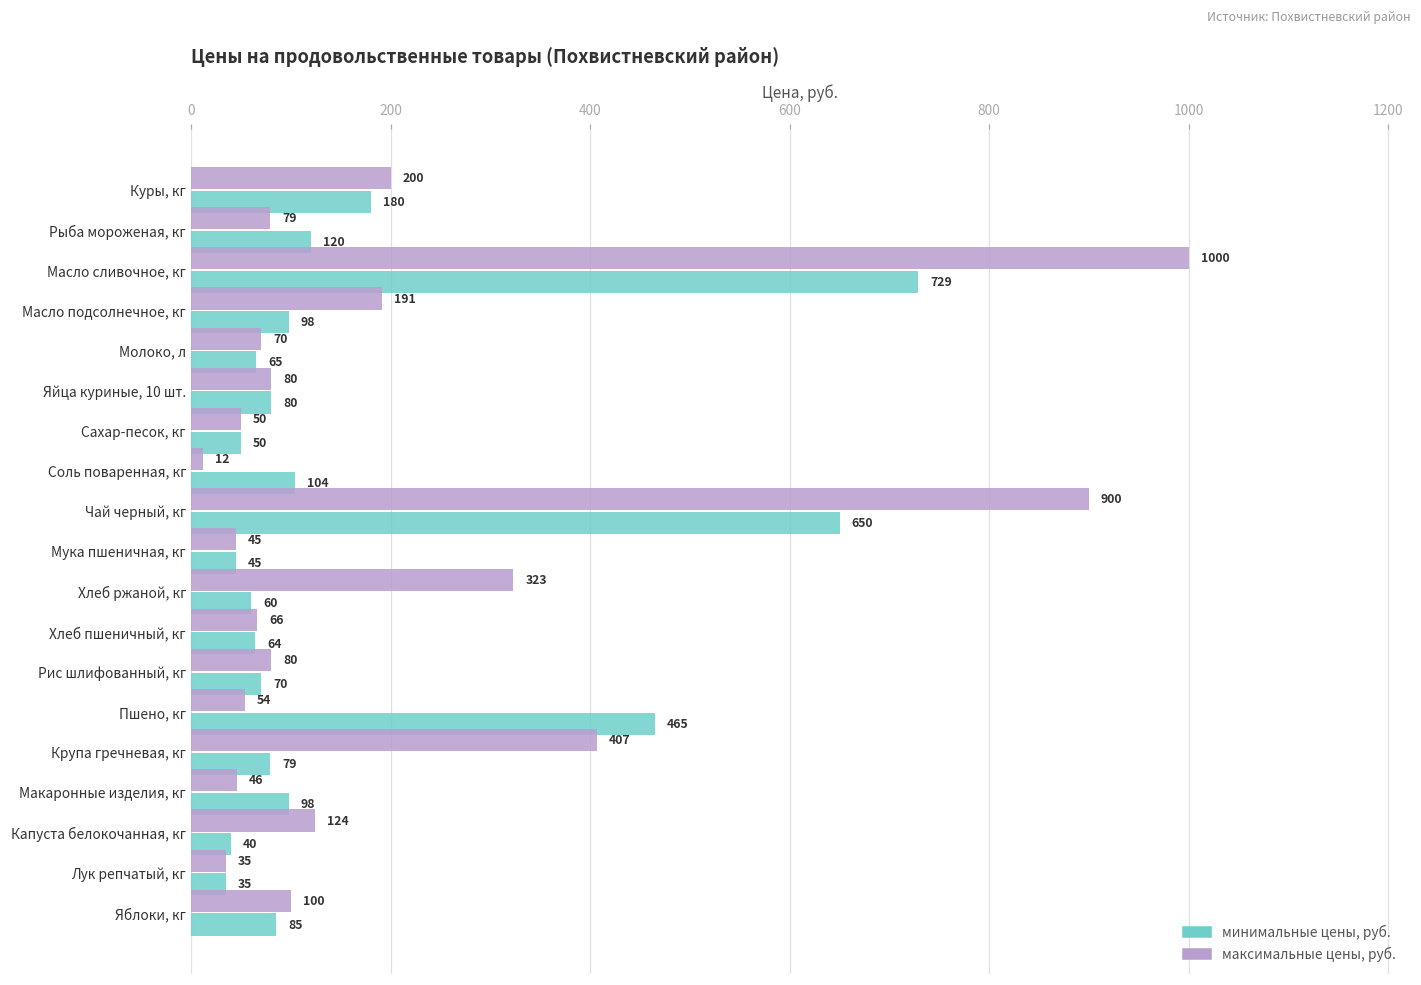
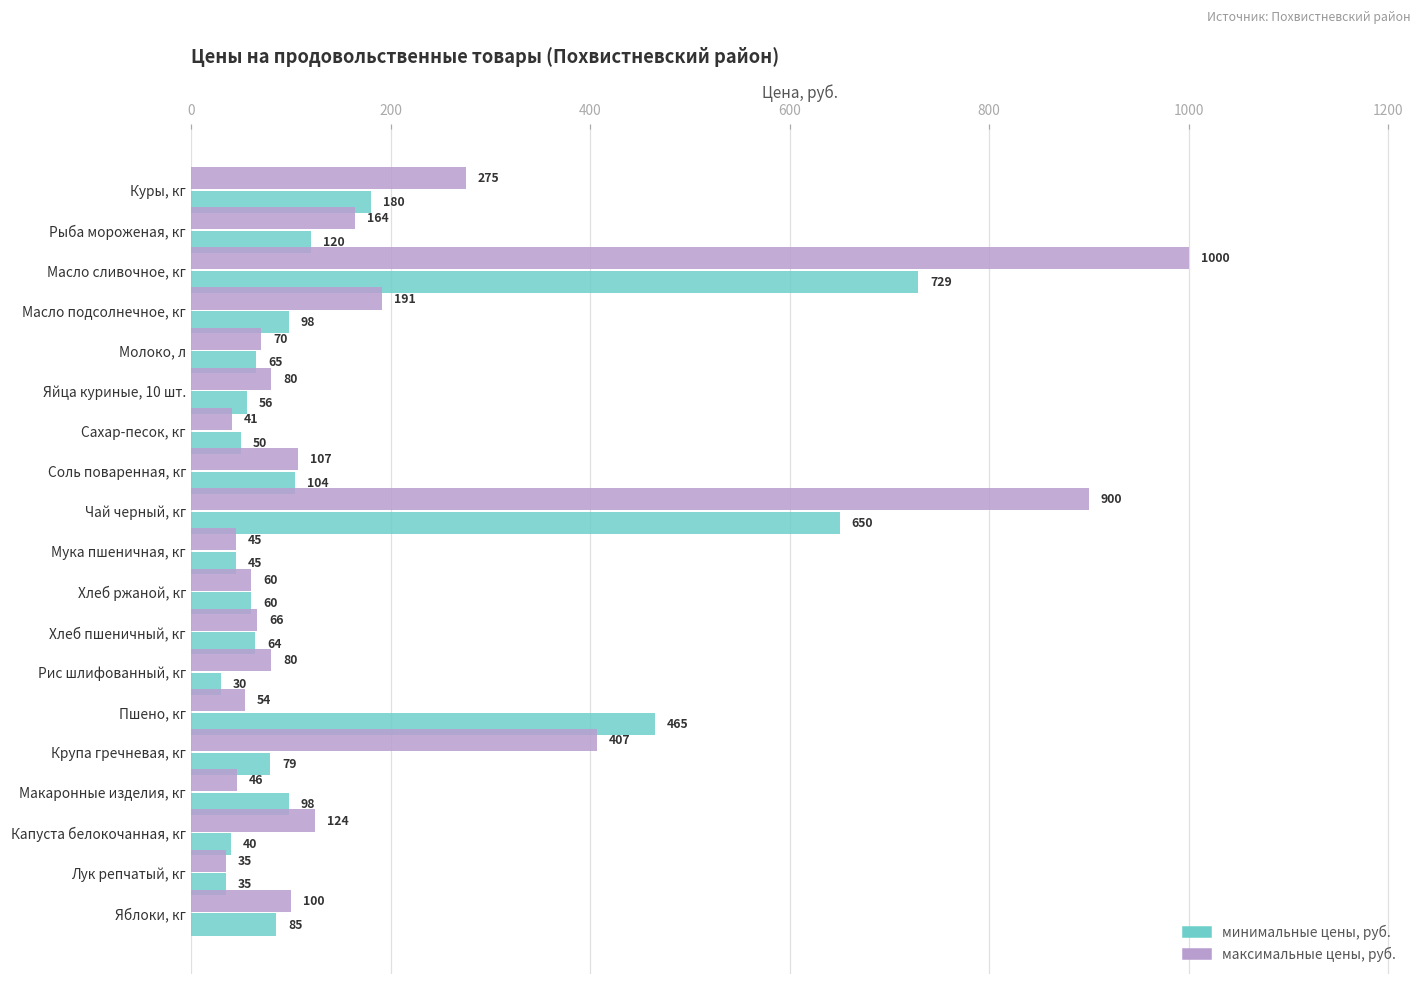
максимальные цены, руб., Куры, кг: 200 -> 275
максимальные цены, руб., Рыба мороженая, кг: 79 -> 164
минимальные цены, руб., Яйца куриные, 10 шт.: 80 -> 56
максимальные цены, руб., Сахар-песок, кг: 50 -> 41
максимальные цены, руб., Соль поваренная, кг: 12 -> 107
максимальные цены, руб., Хлеб ржаной, кг: 323 -> 60
минимальные цены, руб., Рис шлифованный, кг: 70 -> 30
